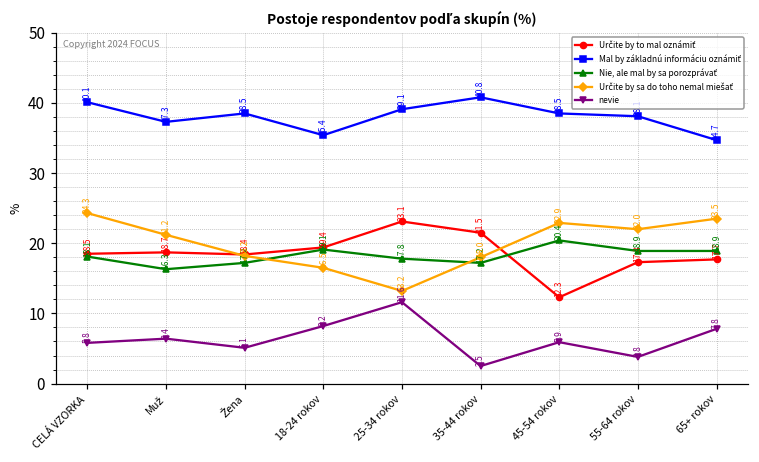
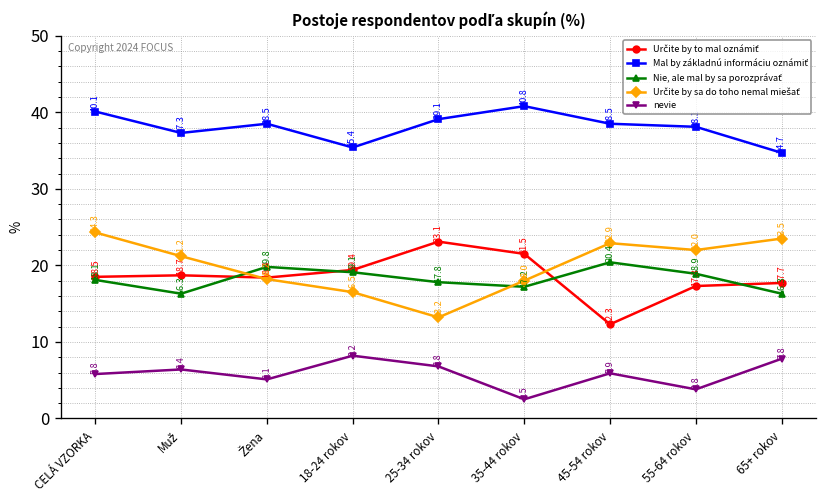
Nie, ale mal by sa porozprávať, Žena: 17.2 -> 19.8
nevie, 25-34 rokov: 11.6 -> 6.8
Nie, ale mal by sa porozprávať, 65+ rokov: 18.9 -> 16.3
